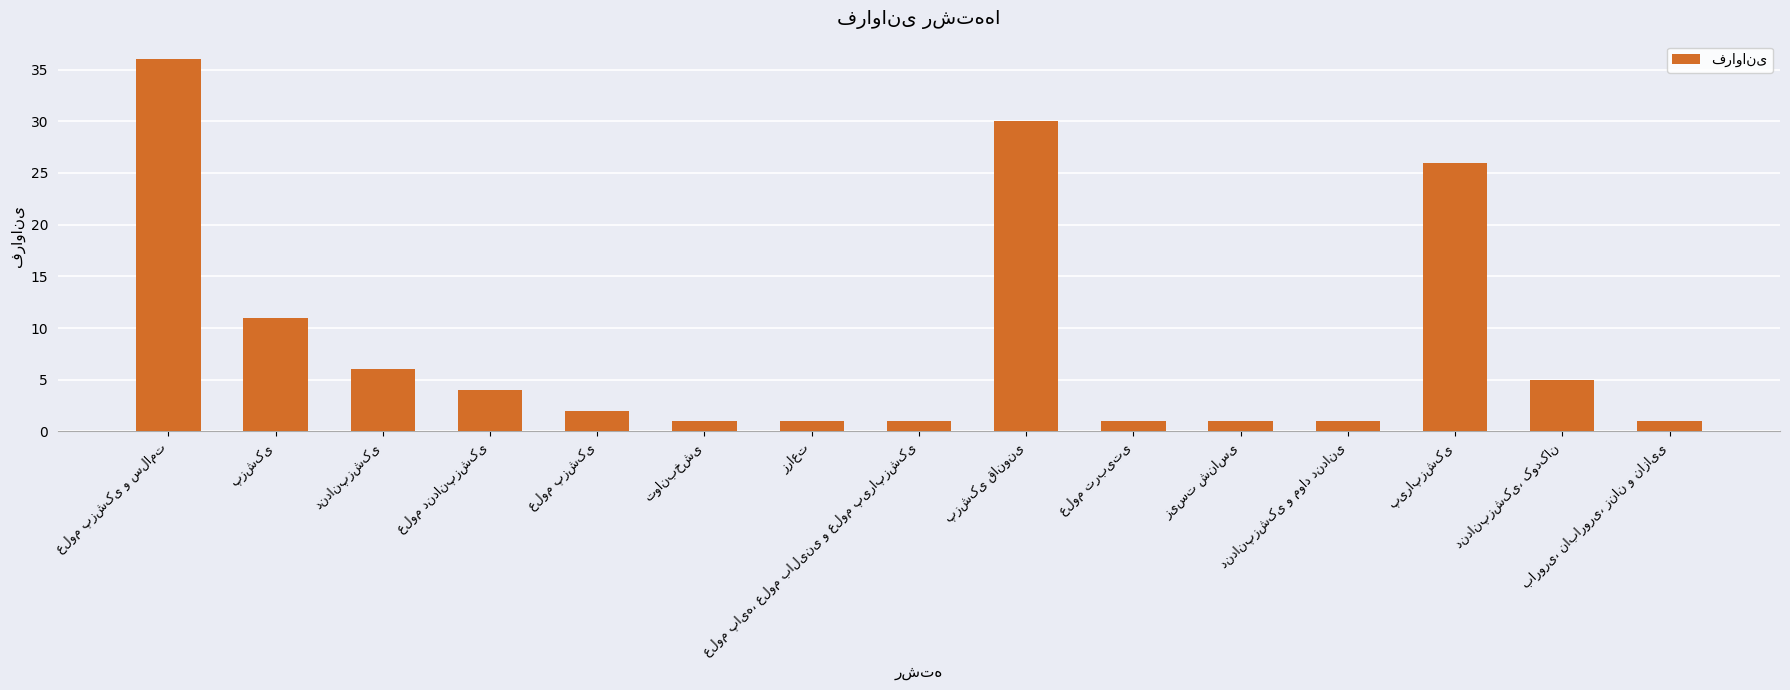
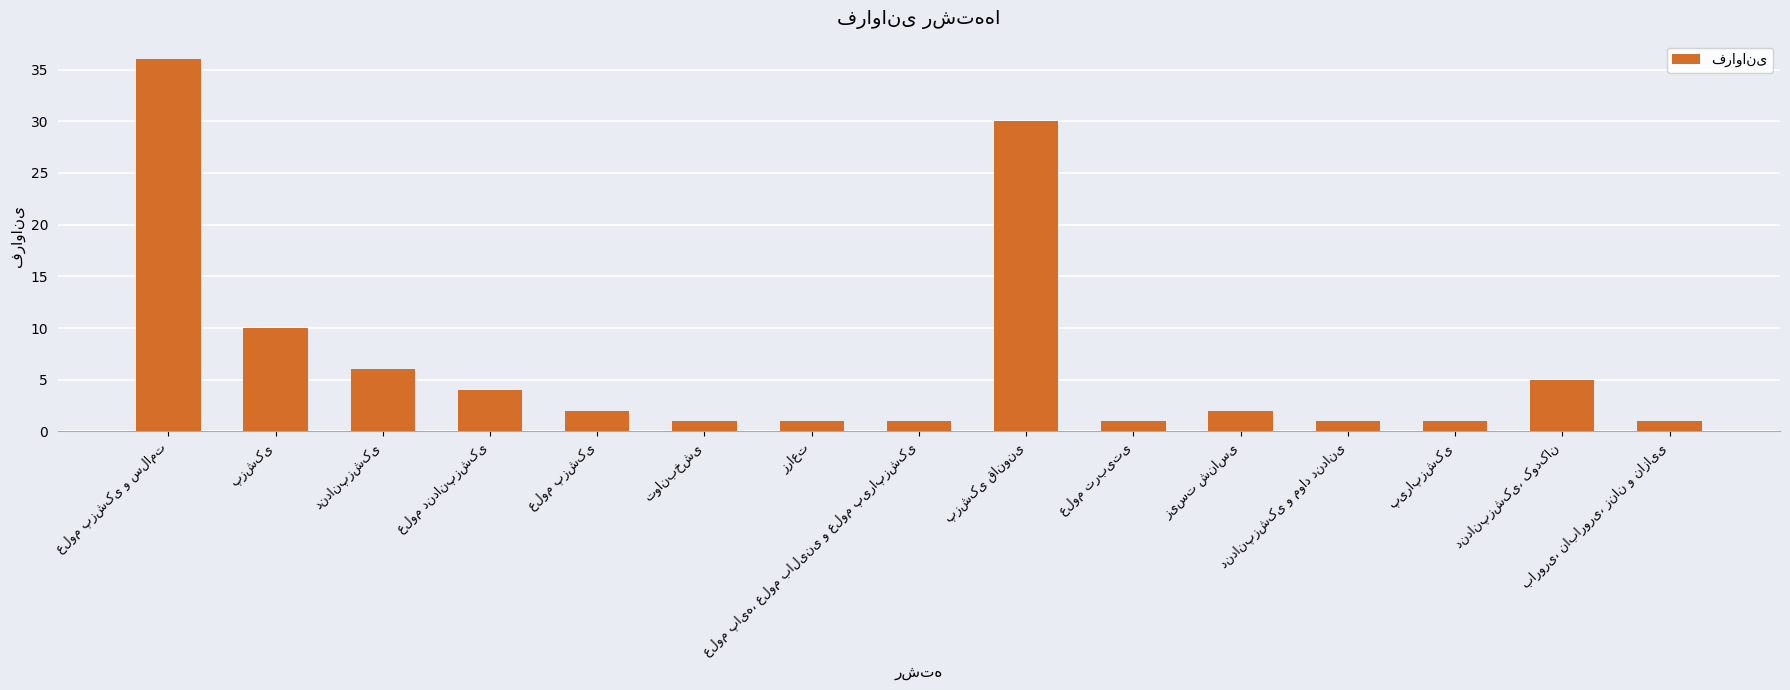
پزشکی: 11 -> 10
زیست شناسی: 1 -> 2
پیراپزشکی: 26 -> 1
